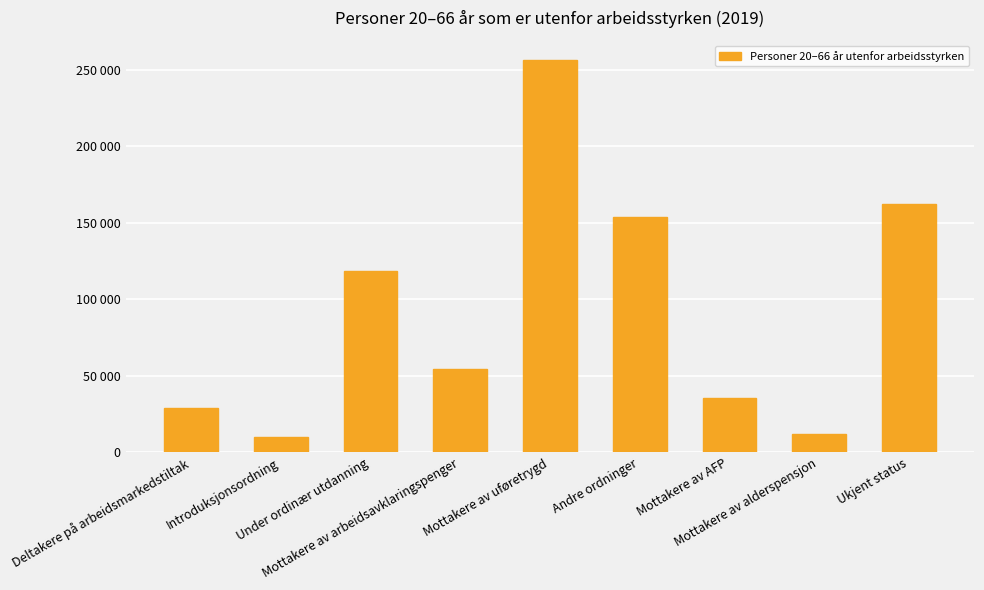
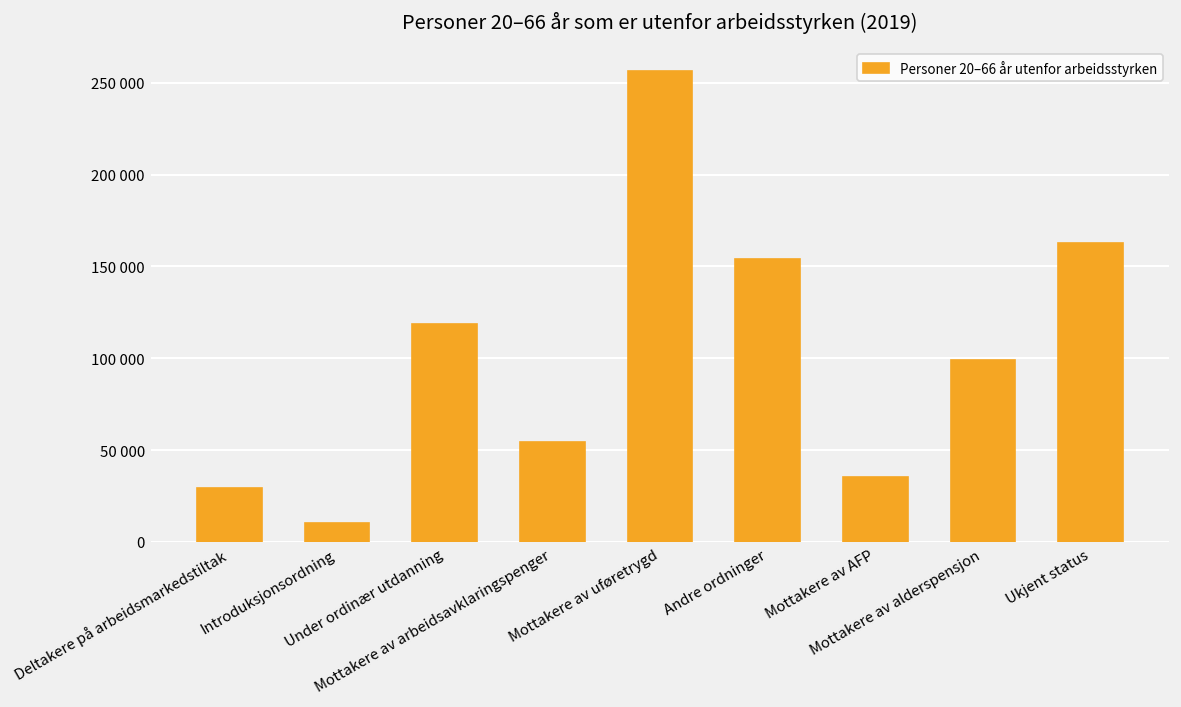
Mottakere av alderspensjon: 12000 -> 99000
